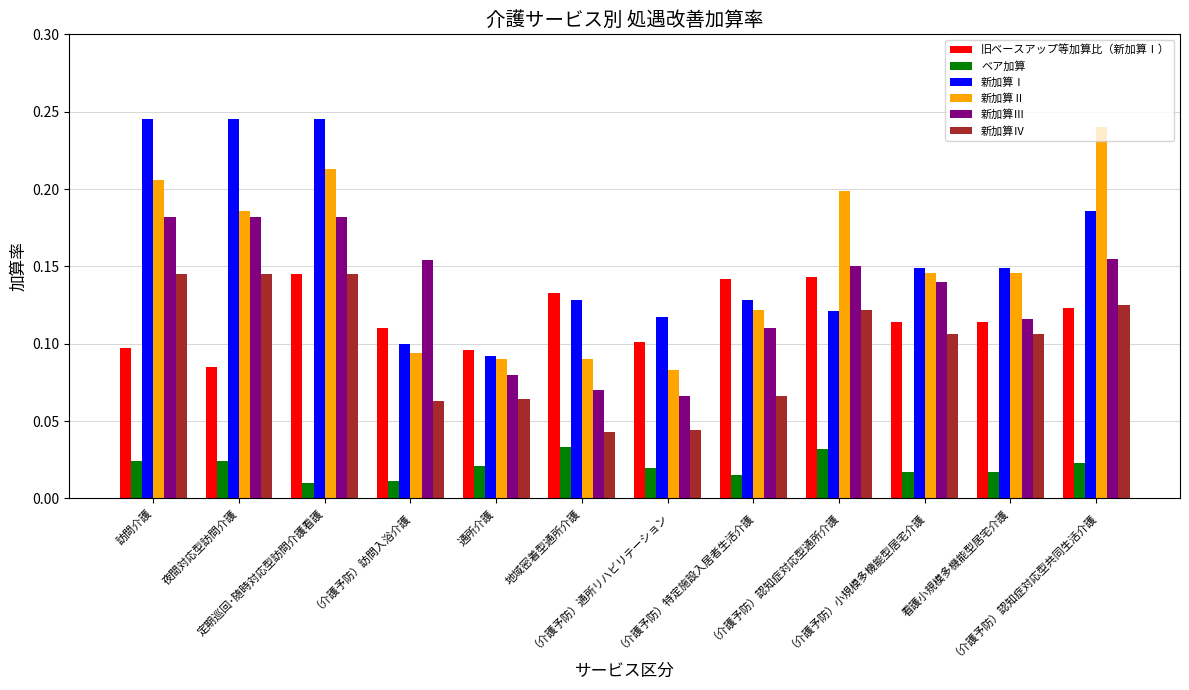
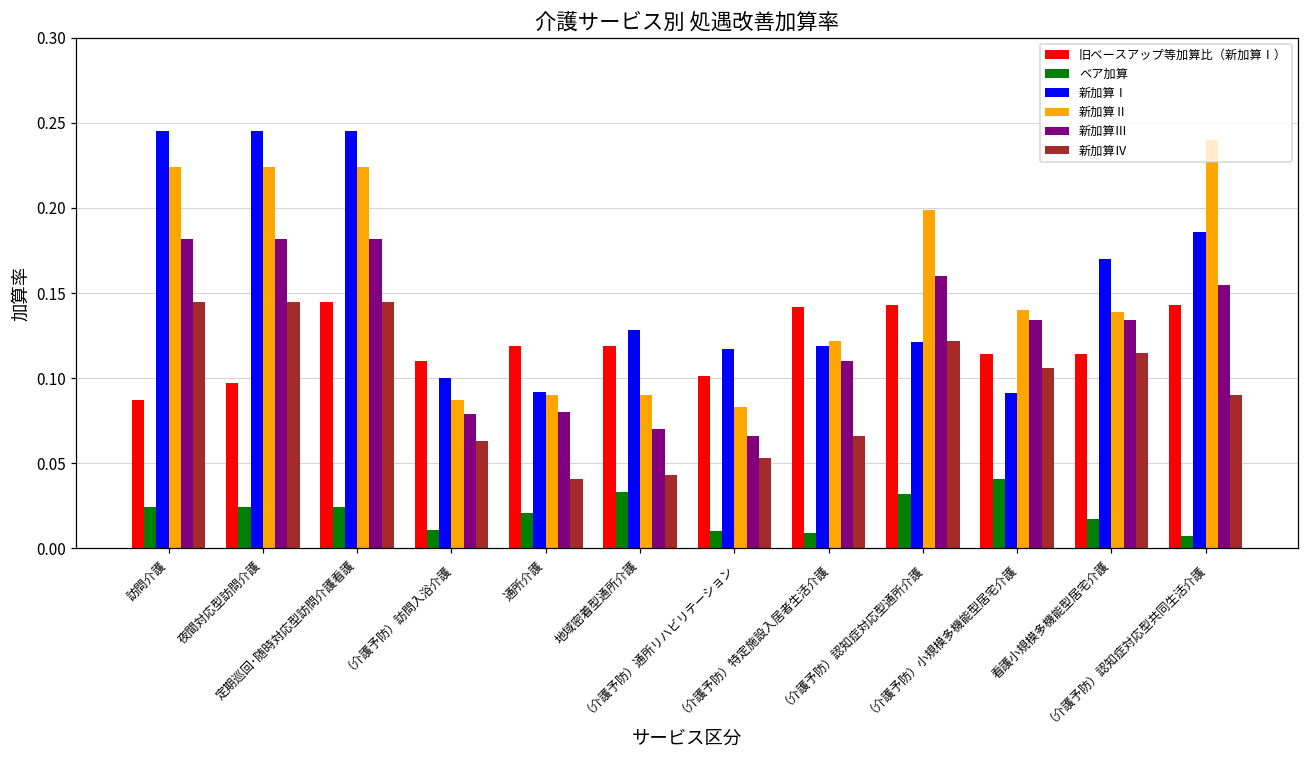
旧ベースアップ等加算比（新加算Ⅰ）, 訪問介護: 0.097 -> 0.087
新加算Ⅱ, 訪問介護: 0.206 -> 0.224
旧ベースアップ等加算比（新加算Ⅰ）, 夜間対応型訪問介護: 0.085 -> 0.097
新加算Ⅱ, 夜間対応型訪問介護: 0.186 -> 0.224
ベア加算, 定期巡回･随時対応型訪問介護看護: 0.010 -> 0.024
新加算Ⅱ, 定期巡回･随時対応型訪問介護看護: 0.213 -> 0.224
新加算Ⅱ, （介護予防）訪問入浴介護: 0.094 -> 0.087
新加算Ⅲ, （介護予防）訪問入浴介護: 0.154 -> 0.079
旧ベースアップ等加算比（新加算Ⅰ）, 通所介護: 0.096 -> 0.119
新加算Ⅳ, 通所介護: 0.064 -> 0.041
旧ベースアップ等加算比（新加算Ⅰ）, 地域密着型通所介護: 0.133 -> 0.119
ベア加算, （介護予防）通所リハビリテーション: 0.02 -> 0.01
新加算Ⅳ, （介護予防）通所リハビリテーション: 0.044 -> 0.053
ベア加算, （介護予防）特定施設入居者生活介護: 0.015 -> 0.009
新加算Ⅰ, （介護予防）特定施設入居者生活介護: 0.128 -> 0.119
新加算Ⅲ, （介護予防）認知症対応型通所介護: 0.15 -> 0.16
ベア加算, （介護予防）小規模多機能型居宅介護: 0.017 -> 0.041
新加算Ⅰ, （介護予防）小規模多機能型居宅介護: 0.149 -> 0.091
新加算Ⅱ, （介護予防）小規模多機能型居宅介護: 0.146 -> 0.140
新加算Ⅲ, （介護予防）小規模多機能型居宅介護: 0.140 -> 0.134
新加算Ⅰ, 看護小規模多機能型居宅介護: 0.149 -> 0.170
新加算Ⅱ, 看護小規模多機能型居宅介護: 0.146 -> 0.139
新加算Ⅲ, 看護小規模多機能型居宅介護: 0.116 -> 0.134
新加算Ⅳ, 看護小規模多機能型居宅介護: 0.106 -> 0.115
旧ベースアップ等加算比（新加算Ⅰ）, （介護予防）認知症対応型共同生活介護: 0.123 -> 0.143
ベア加算, （介護予防）認知症対応型共同生活介護: 0.023 -> 0.007
新加算Ⅳ, （介護予防）認知症対応型共同生活介護: 0.125 -> 0.090
